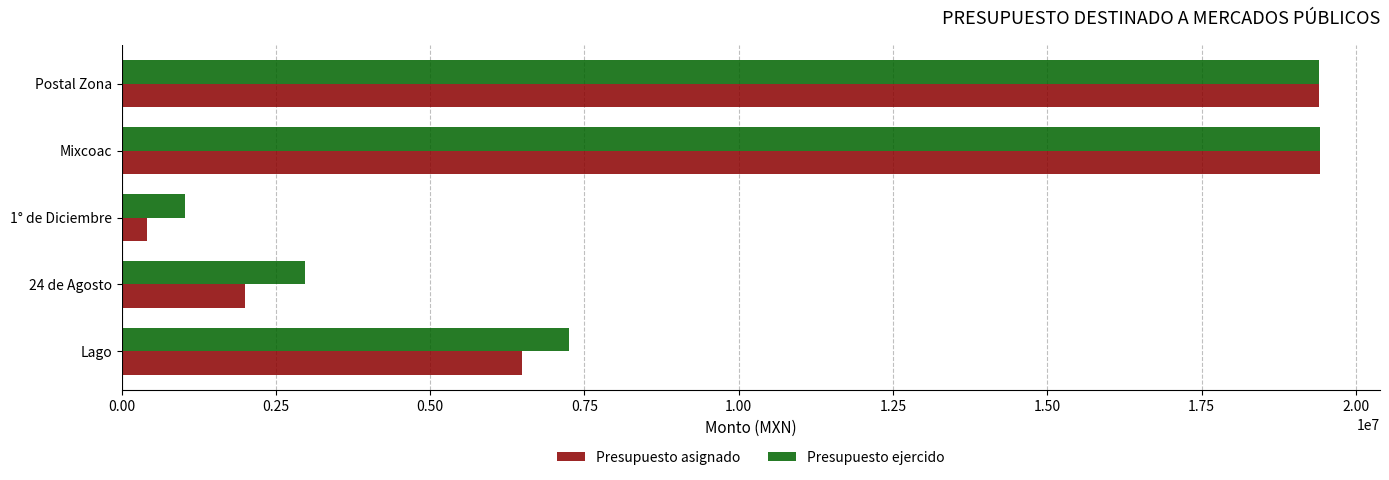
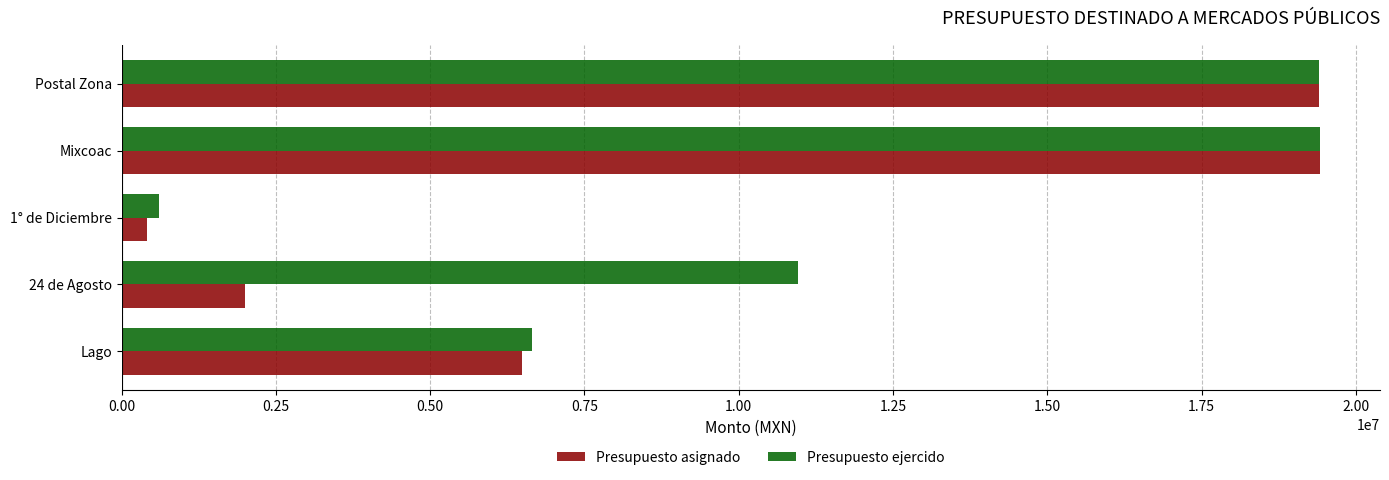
Presupuesto ejercido, 1° de Diciembre: 1000000 -> 600000
Presupuesto ejercido, 24 de Agosto: 3000000 -> 11000000
Presupuesto ejercido, Lago: 7300000 -> 6600000
